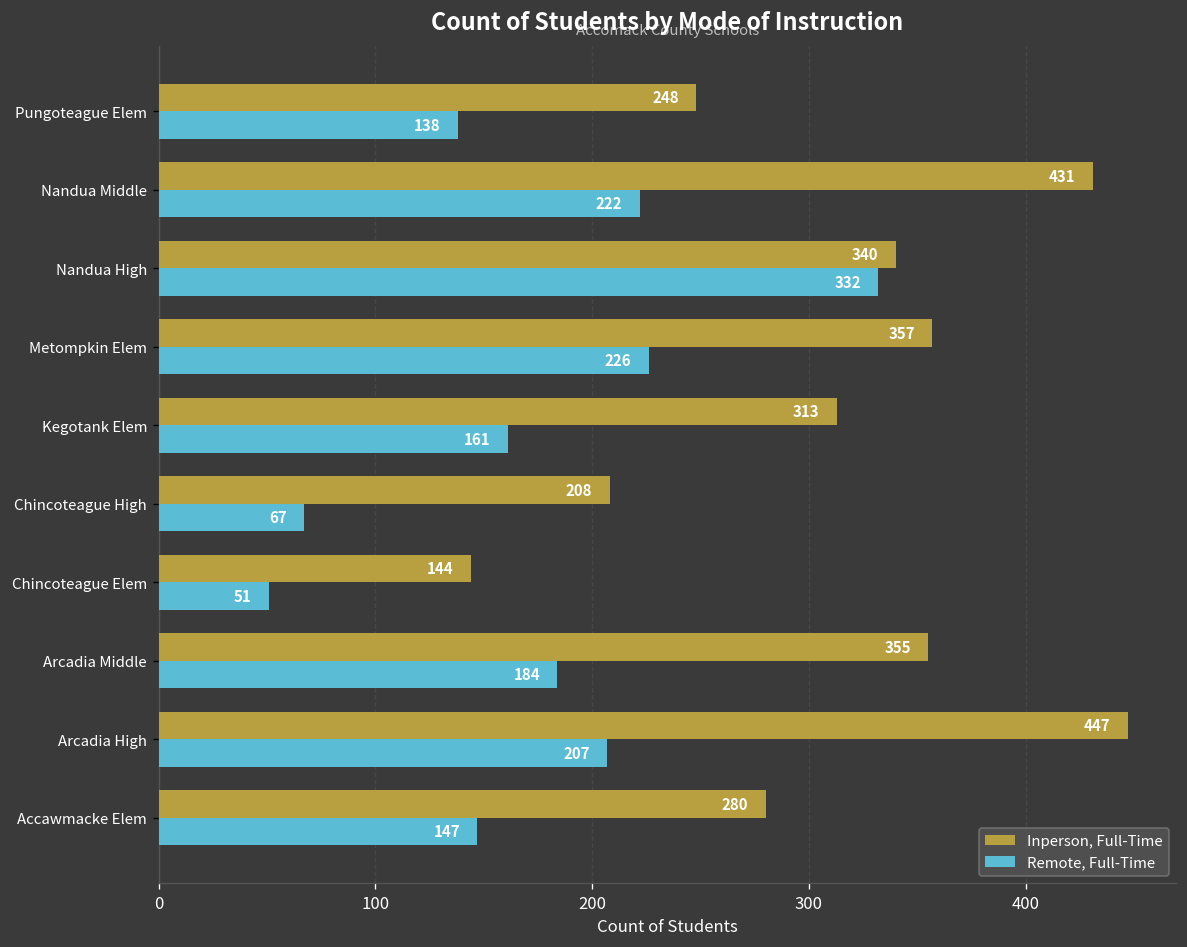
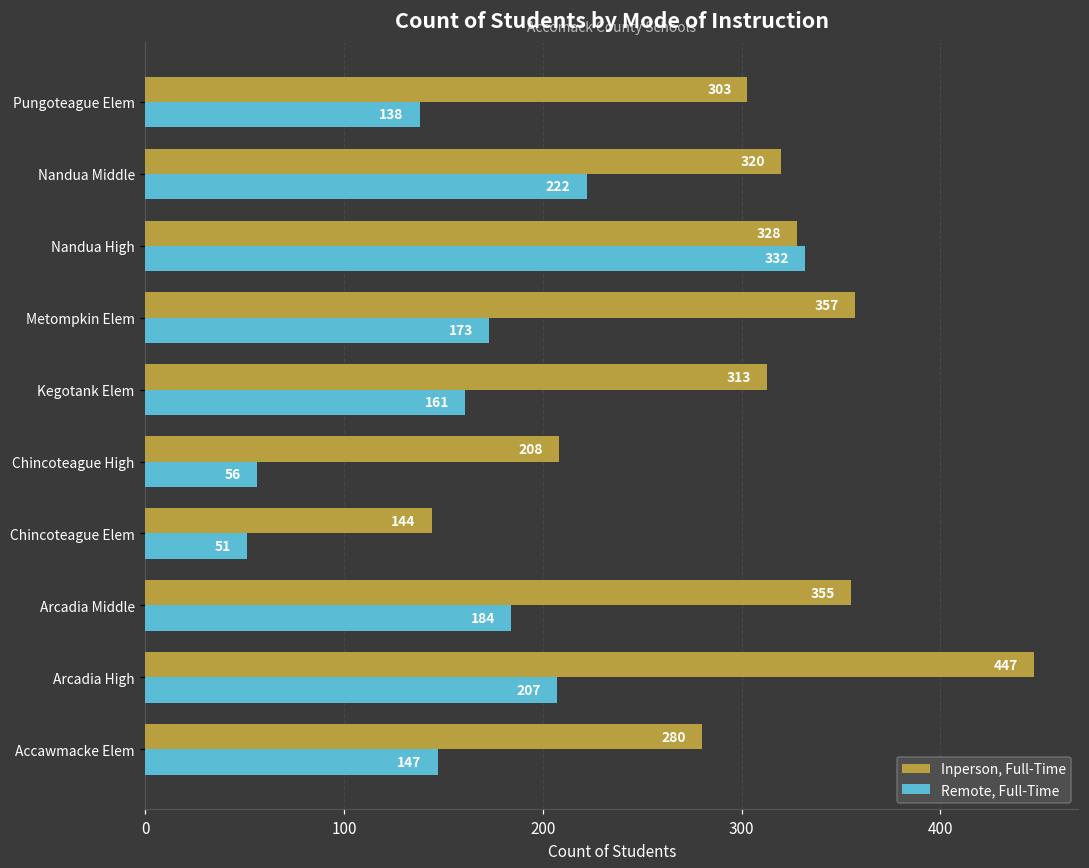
Inperson, Full-Time, Pungoteague Elem: 248 -> 303
Inperson, Full-Time, Nandua Middle: 431 -> 320
Inperson, Full-Time, Nandua High: 340 -> 328
Remote, Full-Time, Metompkin Elem: 226 -> 173
Remote, Full-Time, Chincoteague High: 67 -> 56
